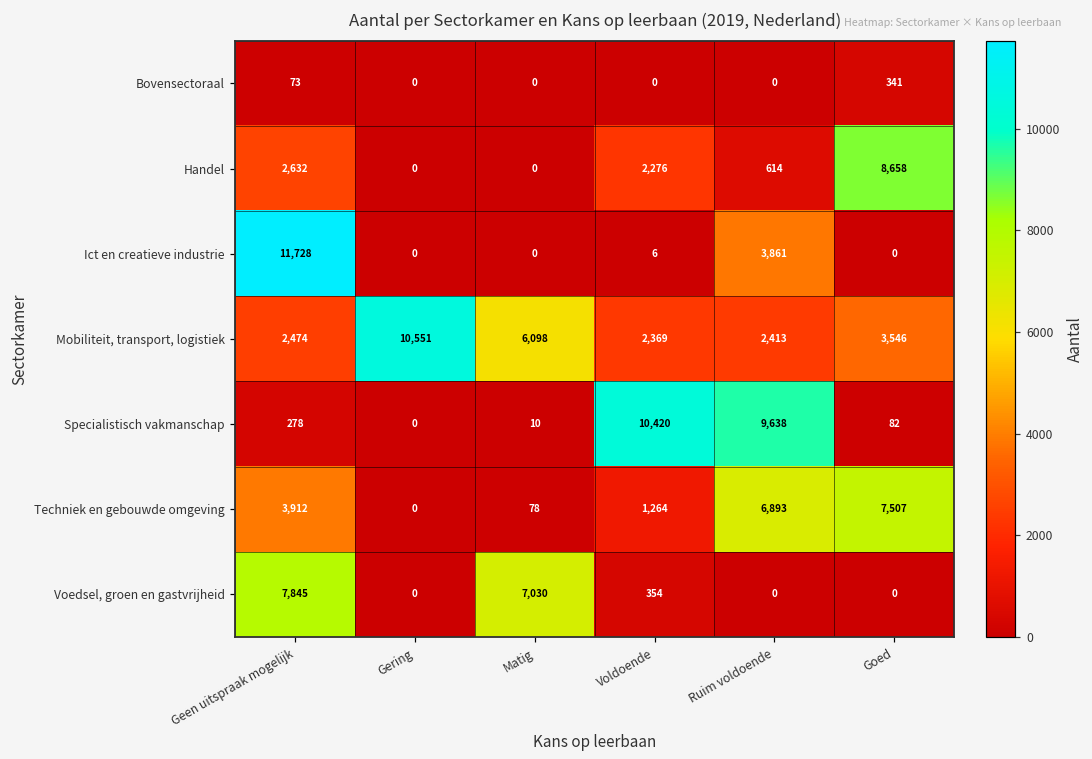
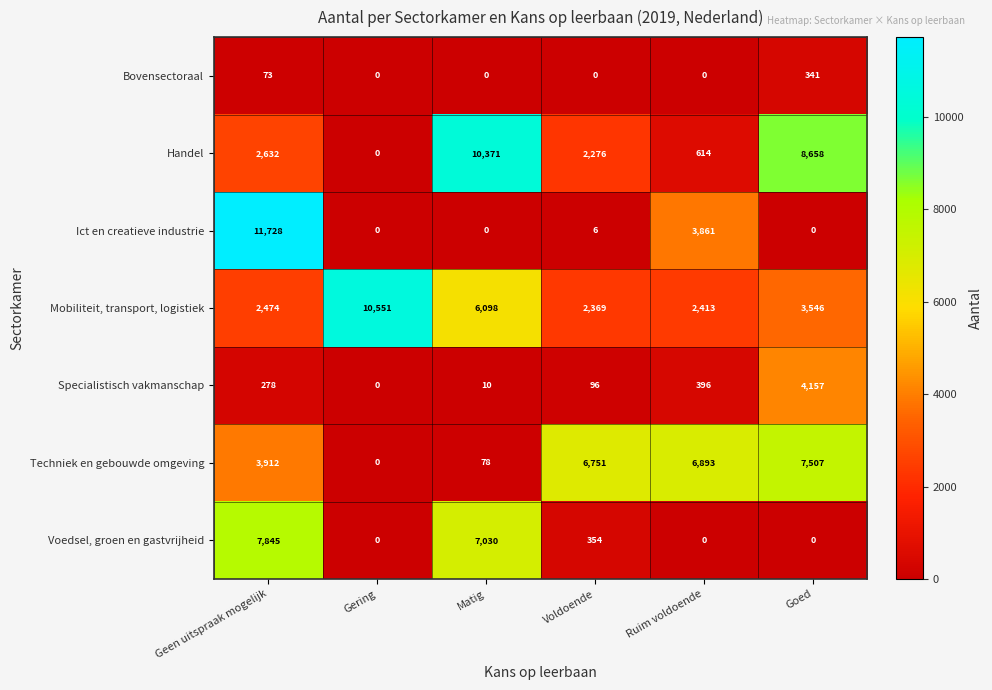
Handel, Matig: 0 -> 10,371
Specialistisch vakmanschap, Voldoende: 10,420 -> 96
Specialistisch vakmanschap, Ruim voldoende: 9,638 -> 396
Specialistisch vakmanschap, Goed: 82 -> 4,157
Techniek en gebouwde omgeving, Voldoende: 1,264 -> 6,751
